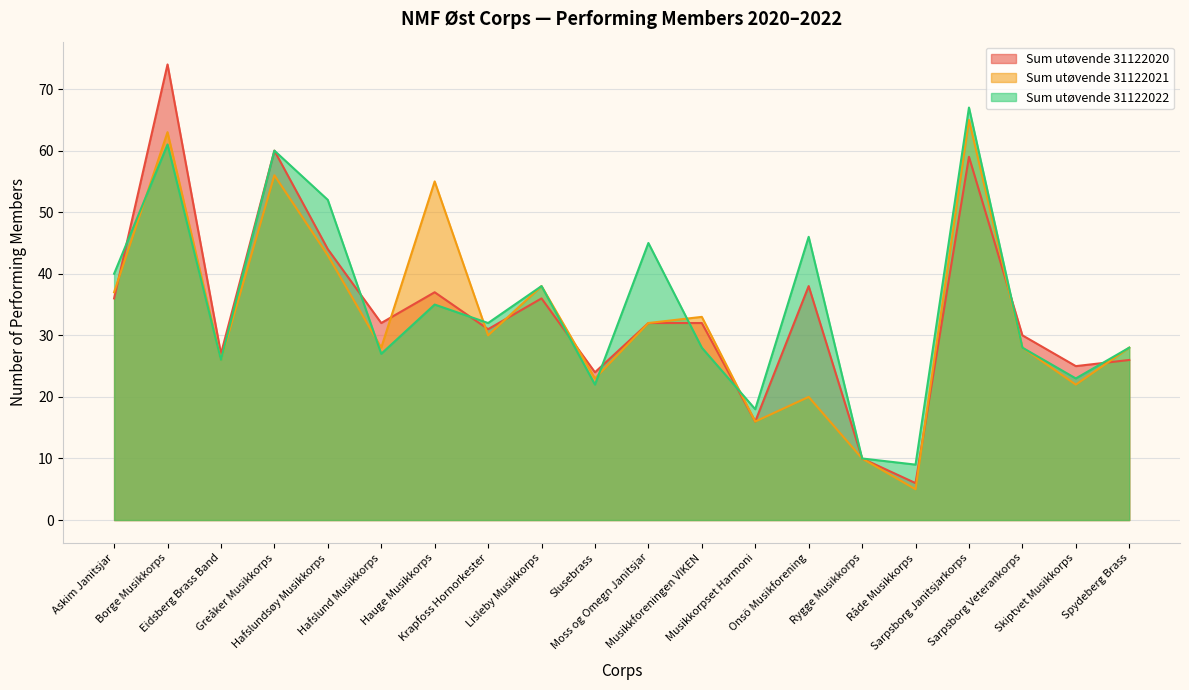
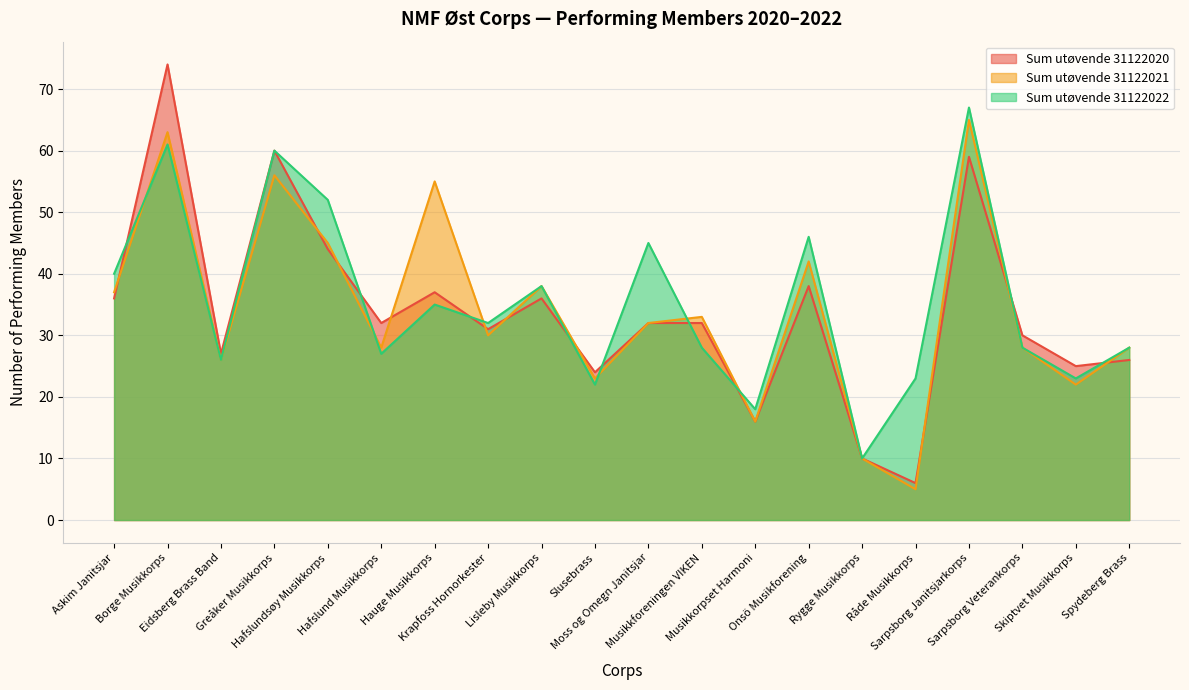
Sum utøvende 31122021, Hafslundsøy Musikkorps: 43 -> 45
Sum utøvende 31122021, Onsö Musikforening: 20 -> 42
Sum utøvende 31122022, Råde Musikkorps: 9 -> 23
